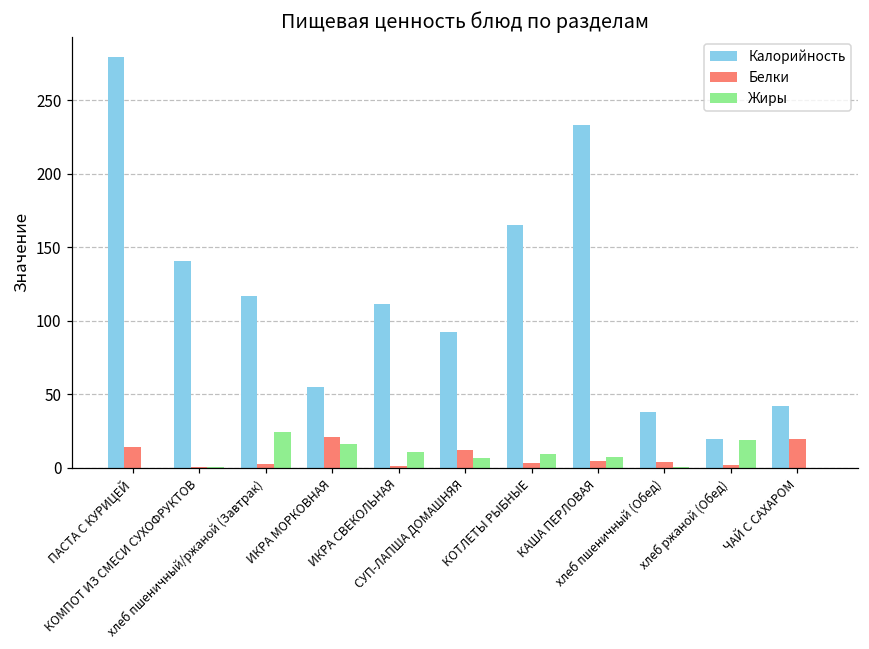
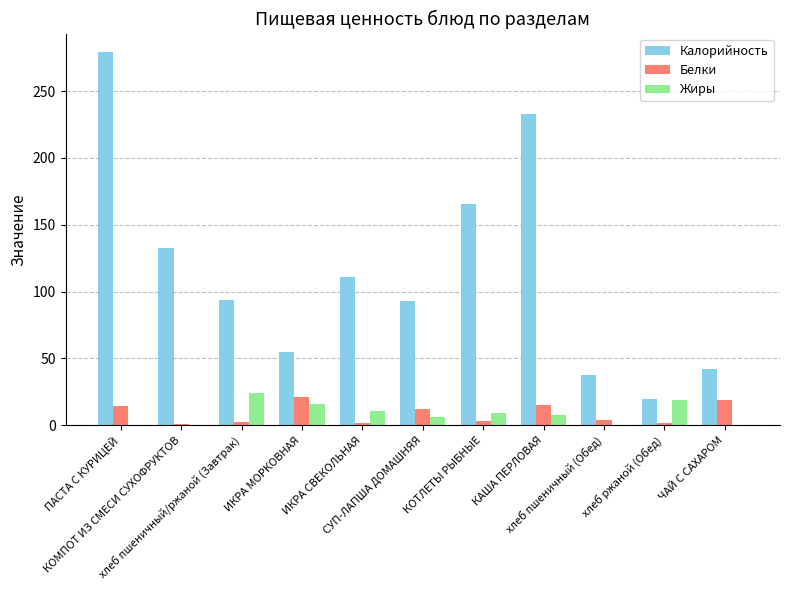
Калорийность, КОМПОТ ИЗ СМЕСИ СУХОФРУКТОВ: 140 -> 133
Калорийность, хлеб пшеничный/ржаной (Завтрак): 117 -> 93
Белки, КАША ПЕРЛОВАЯ: 5 -> 15
